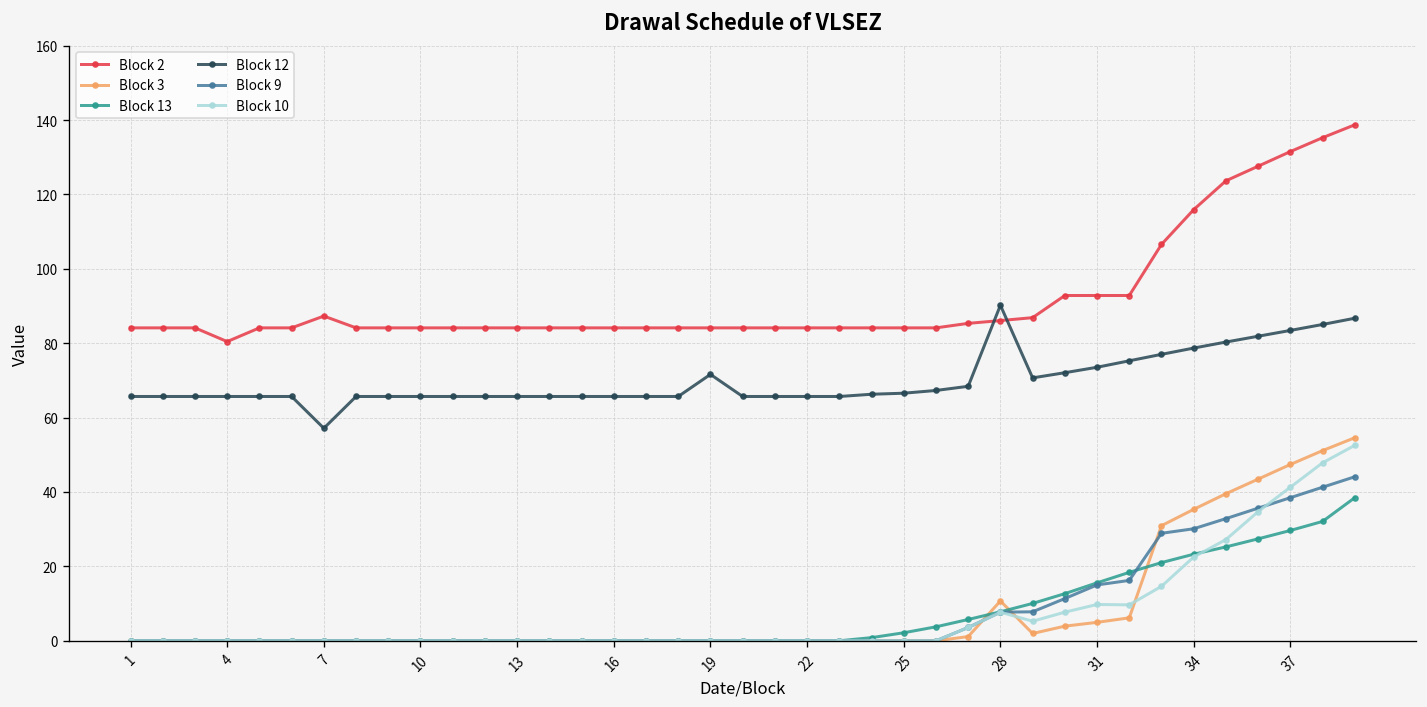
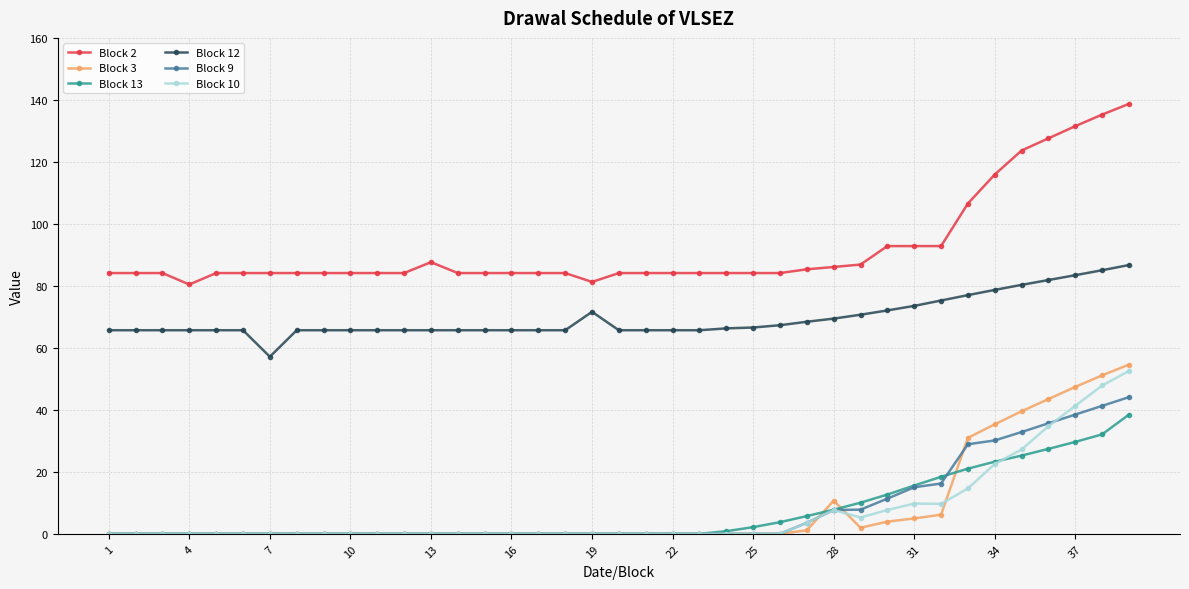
Block 2, 7: 87 -> 84
Block 2, 13: 84 -> 88
Block 2, 19: 84 -> 81
Block 12, 28: 90 -> 69
